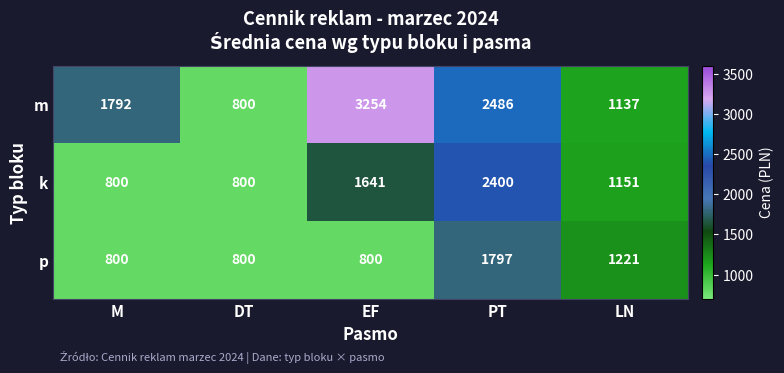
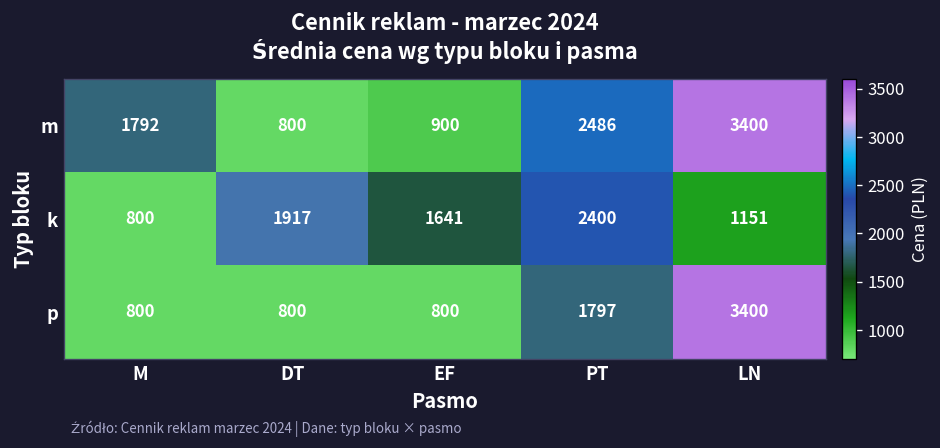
m, EF: 3254 -> 900
m, LN: 1137 -> 3400
k, DT: 800 -> 1917
p, LN: 1221 -> 3400
